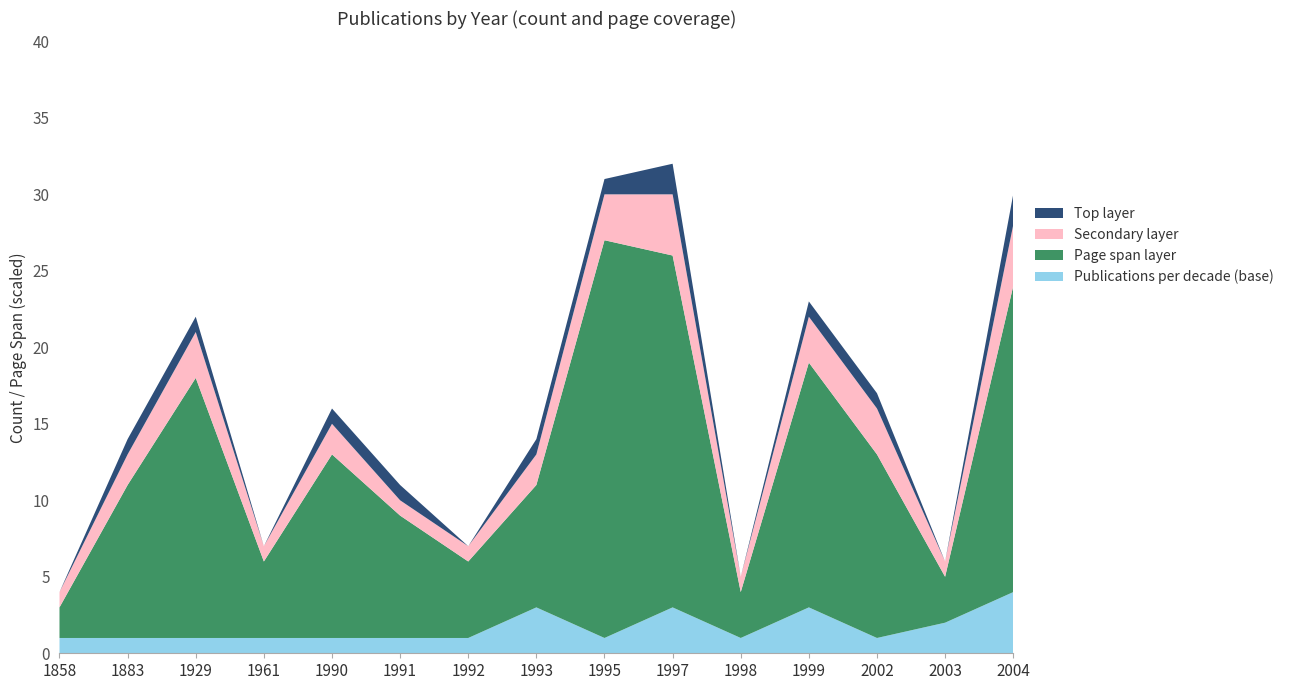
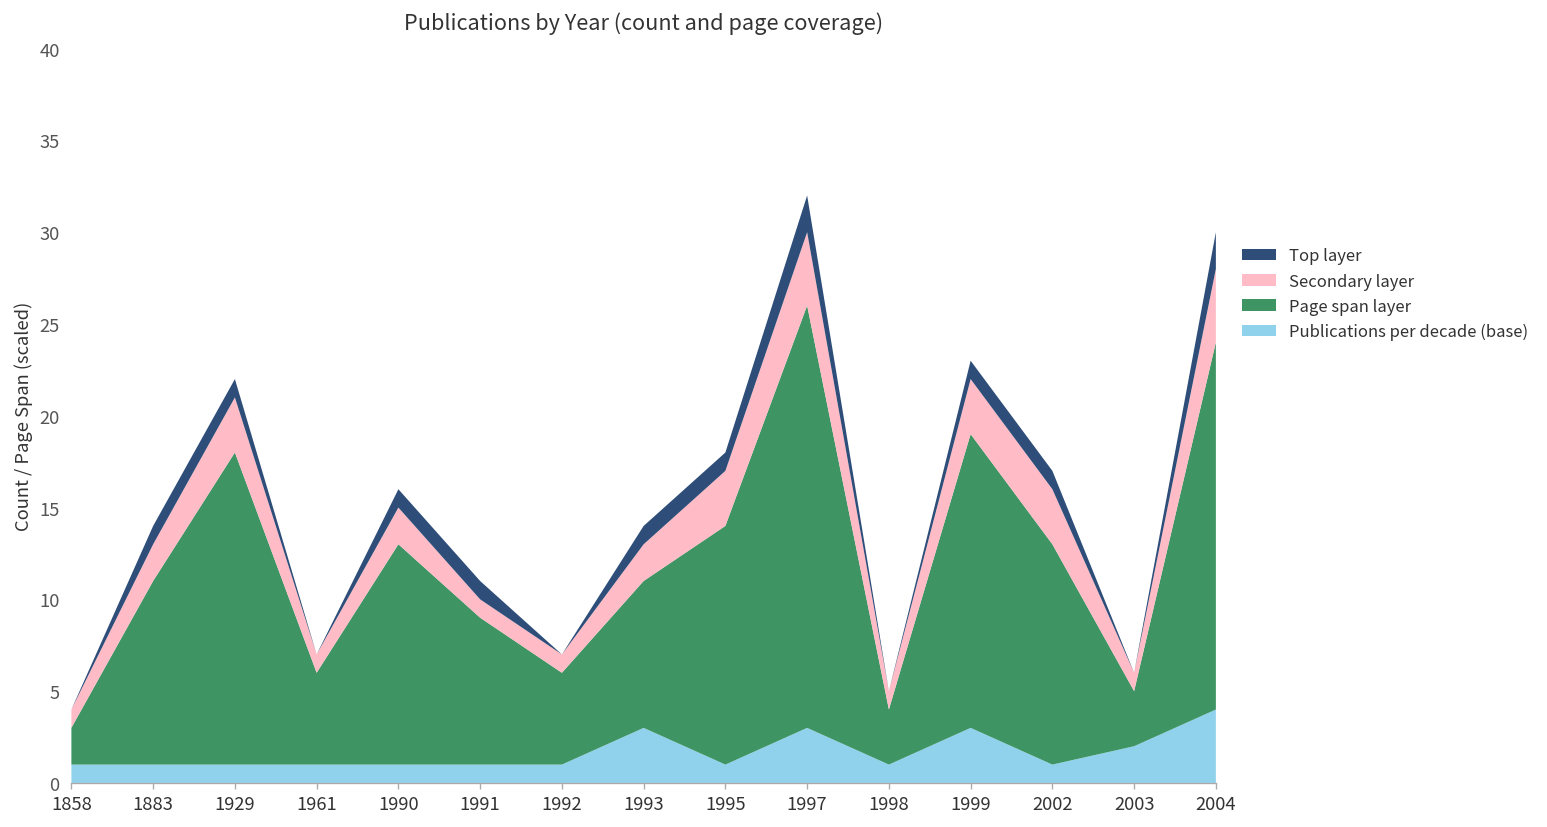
Page span layer, 1995: 26 -> 13
